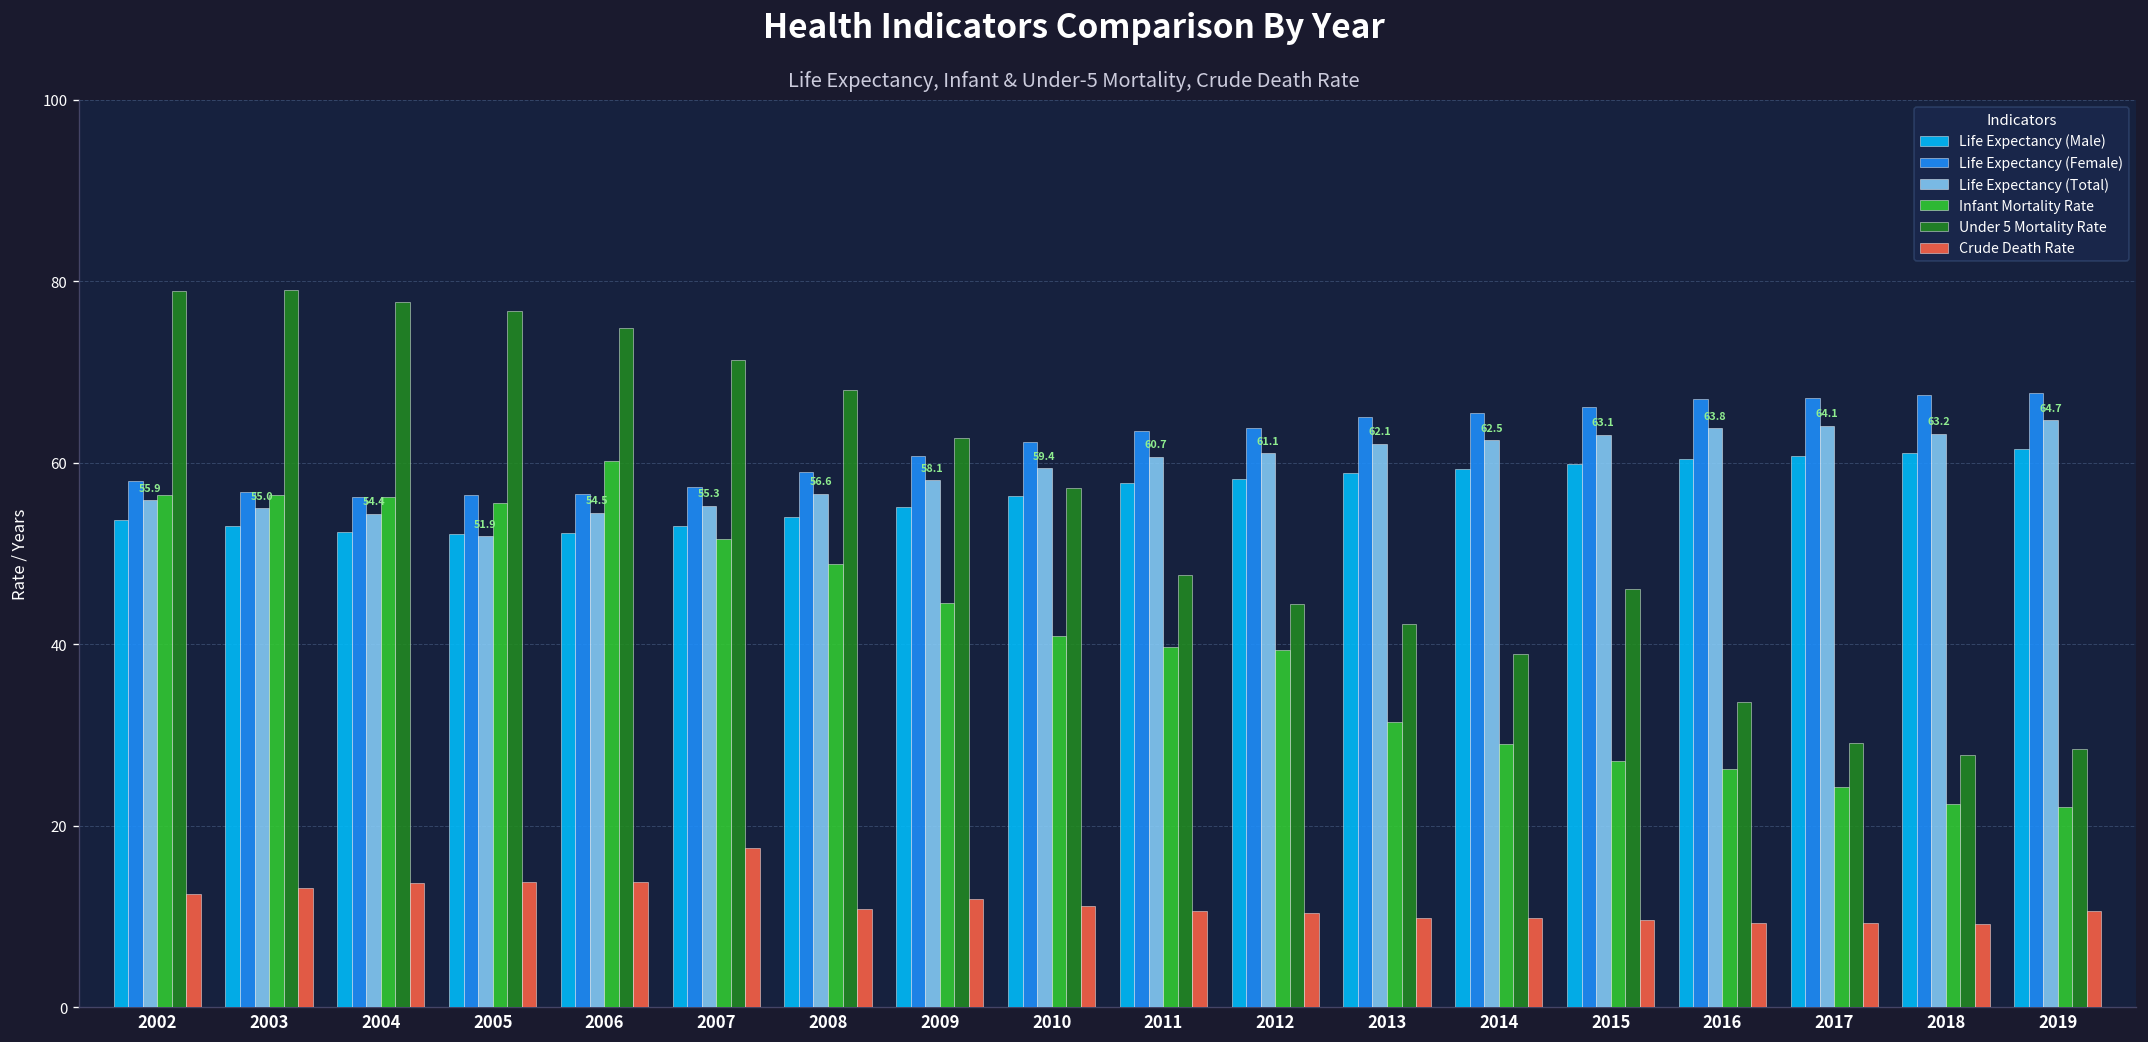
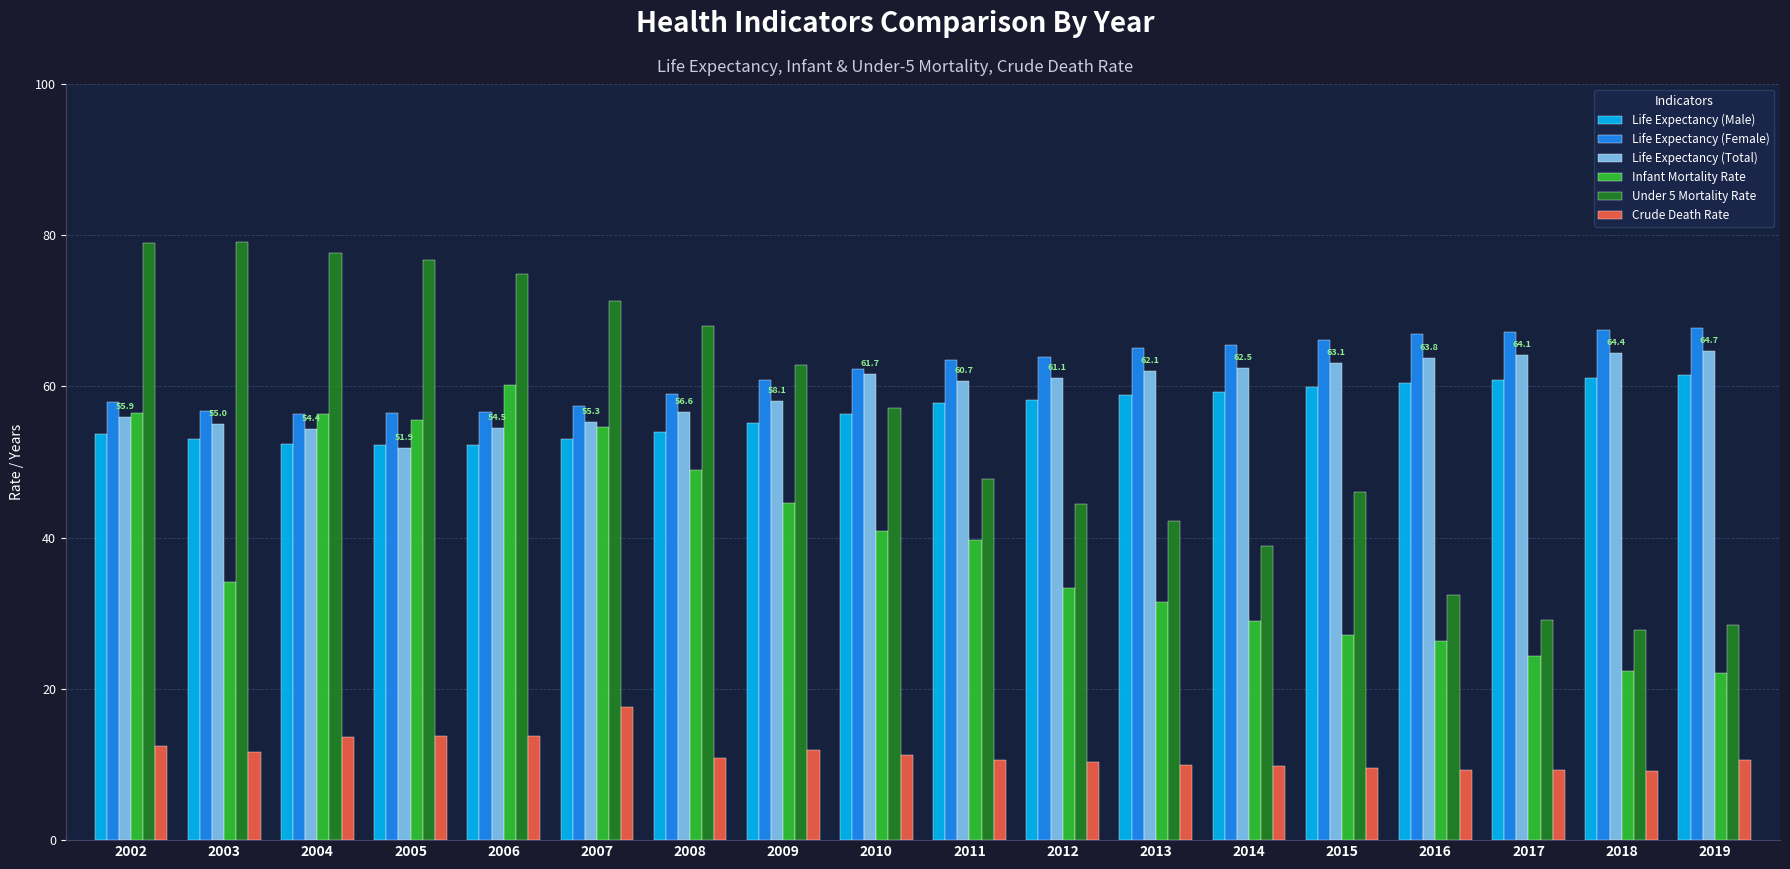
Infant Mortality Rate, 2003: 57 -> 34
Crude Death Rate, 2003: 13 -> 12
Infant Mortality Rate, 2007: 52 -> 55
Life Expectancy (Total), 2010: 59.4 -> 61.7
Infant Mortality Rate, 2012: 39 -> 33
Under 5 Mortality Rate, 2016: 34 -> 32
Life Expectancy (Total), 2018: 63.2 -> 64.4
